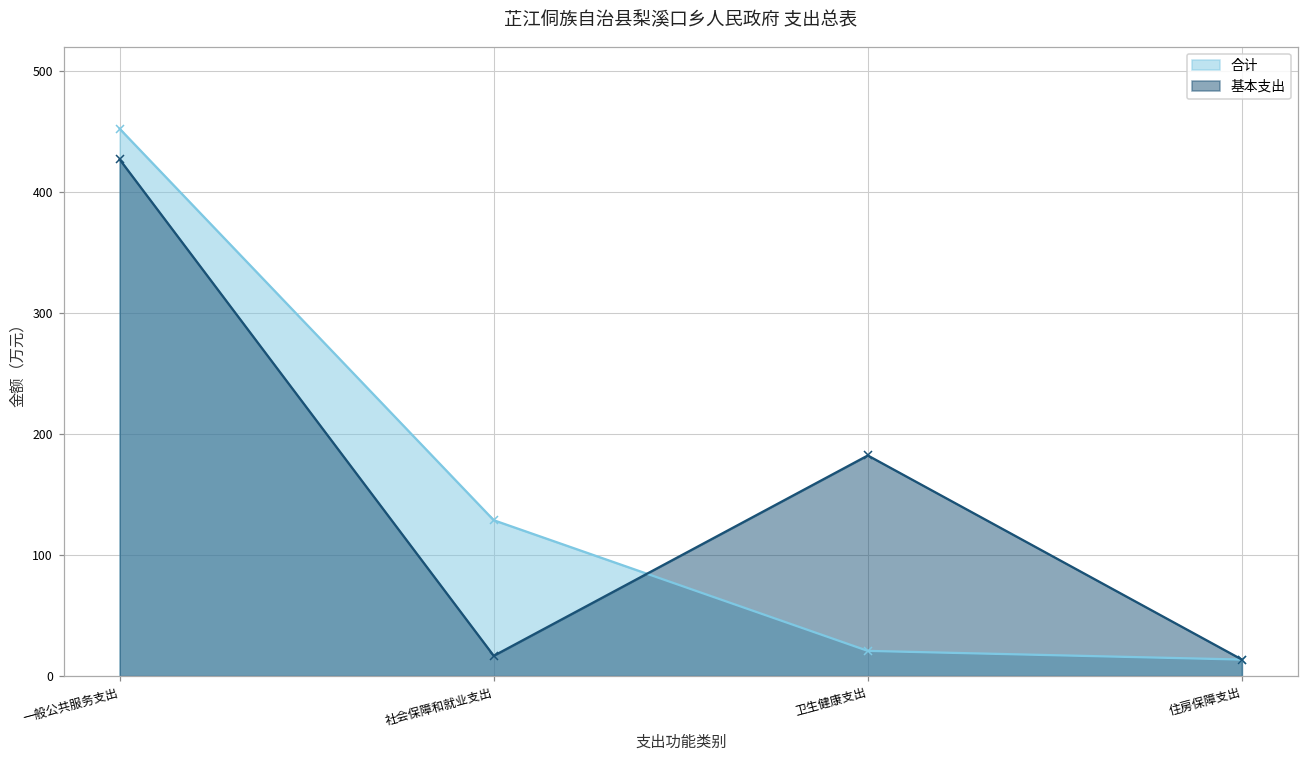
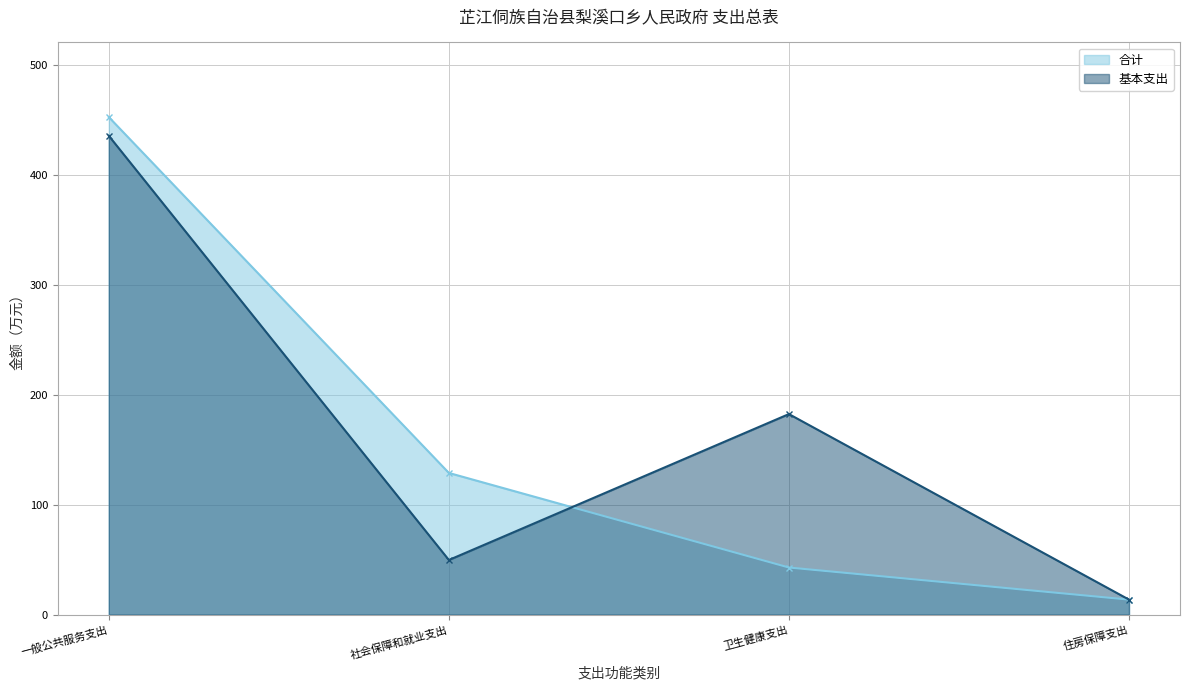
基本支出, 一般公共服务支出: 427 -> 435
基本支出, 社会保障和就业支出: 17 -> 50
合计, 卫生健康支出: 21 -> 43
